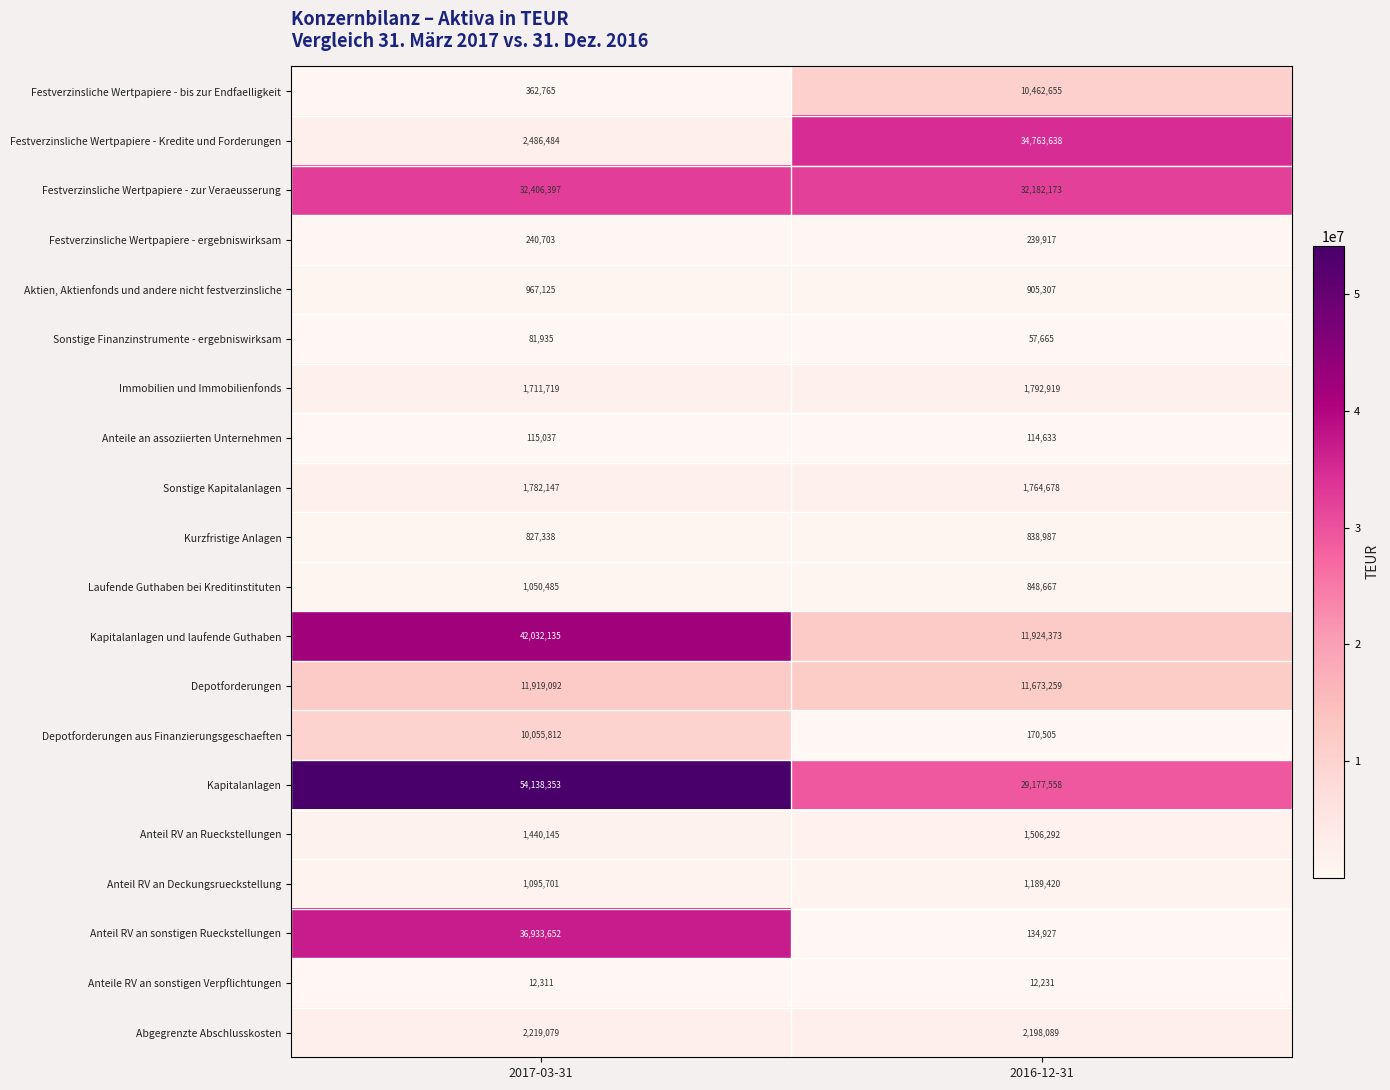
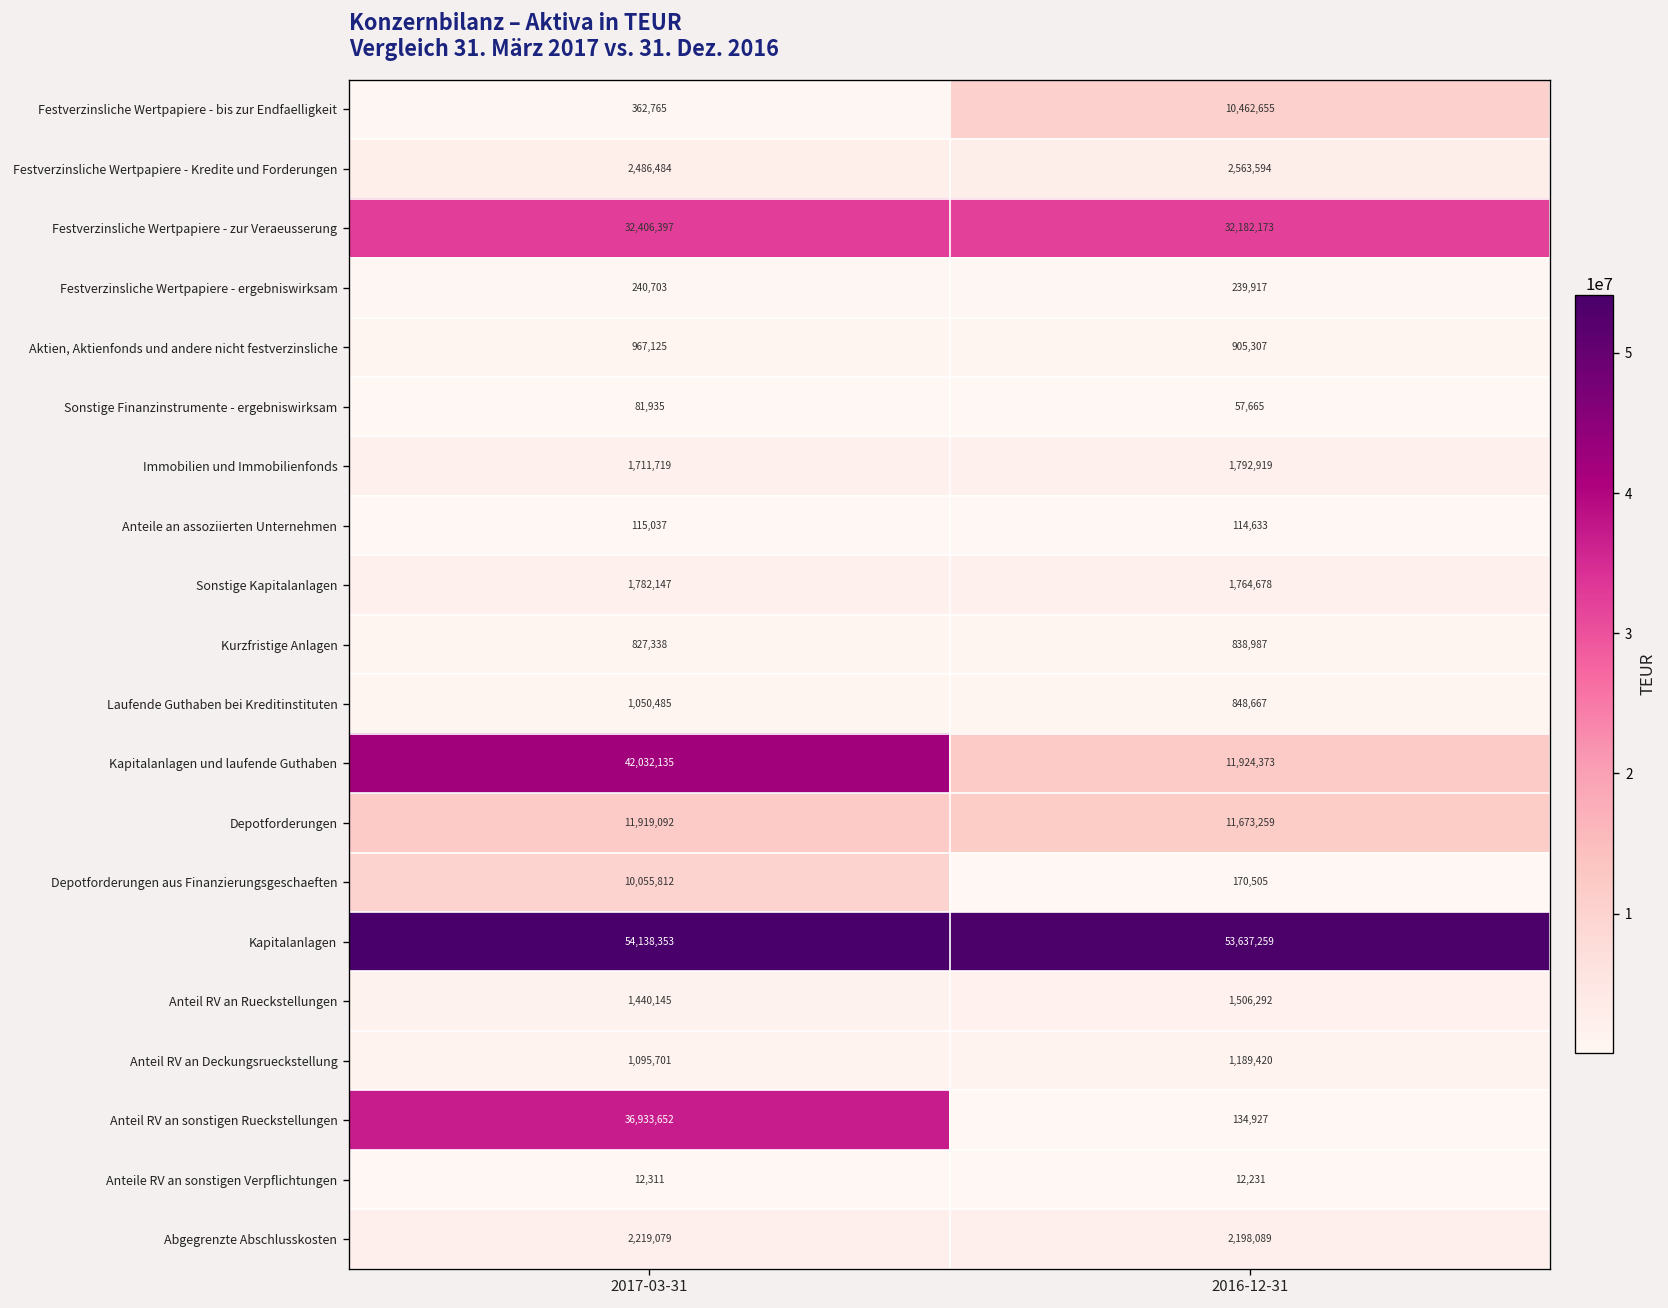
Festverzinsliche Wertpapiere - Kredite und Forderungen, 2016-12-31: 34,763,638 -> 2,563,594
Kapitalanlagen, 2016-12-31: 29,177,558 -> 53,637,259
